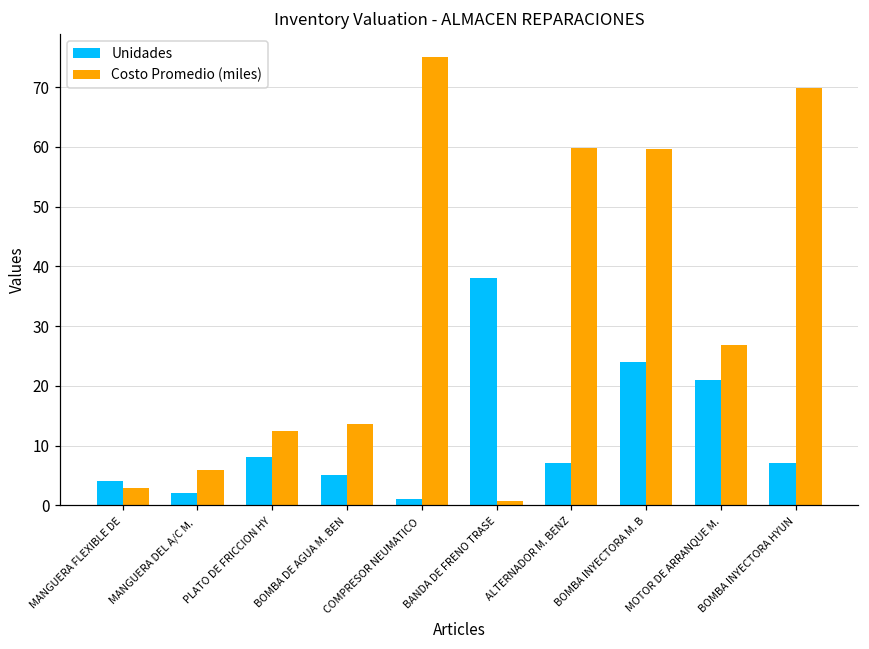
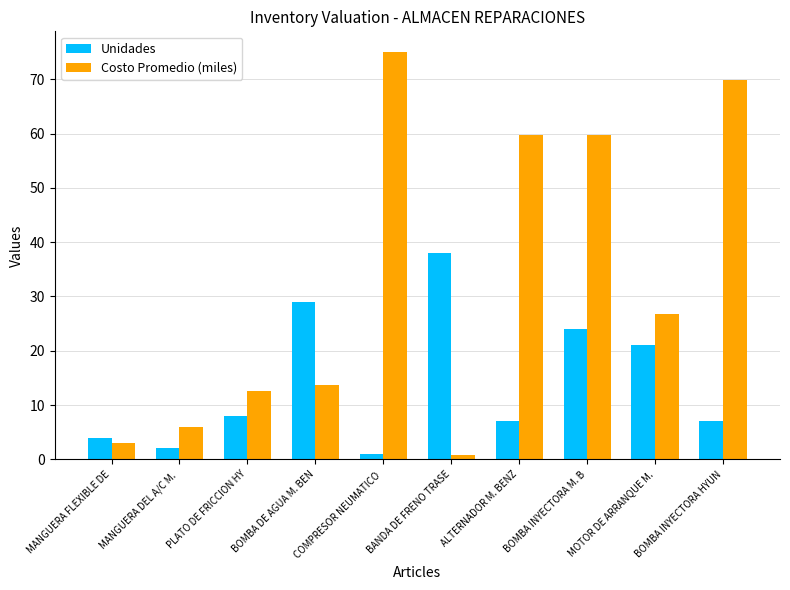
Unidades, BOMBA DE AGUA M. BEN: 5 -> 29
